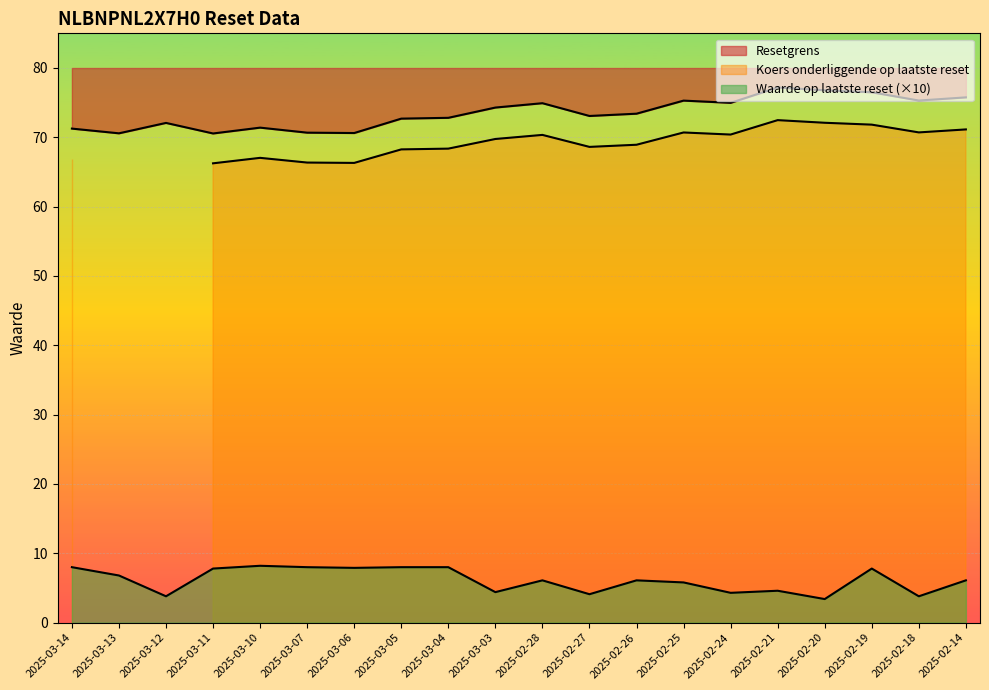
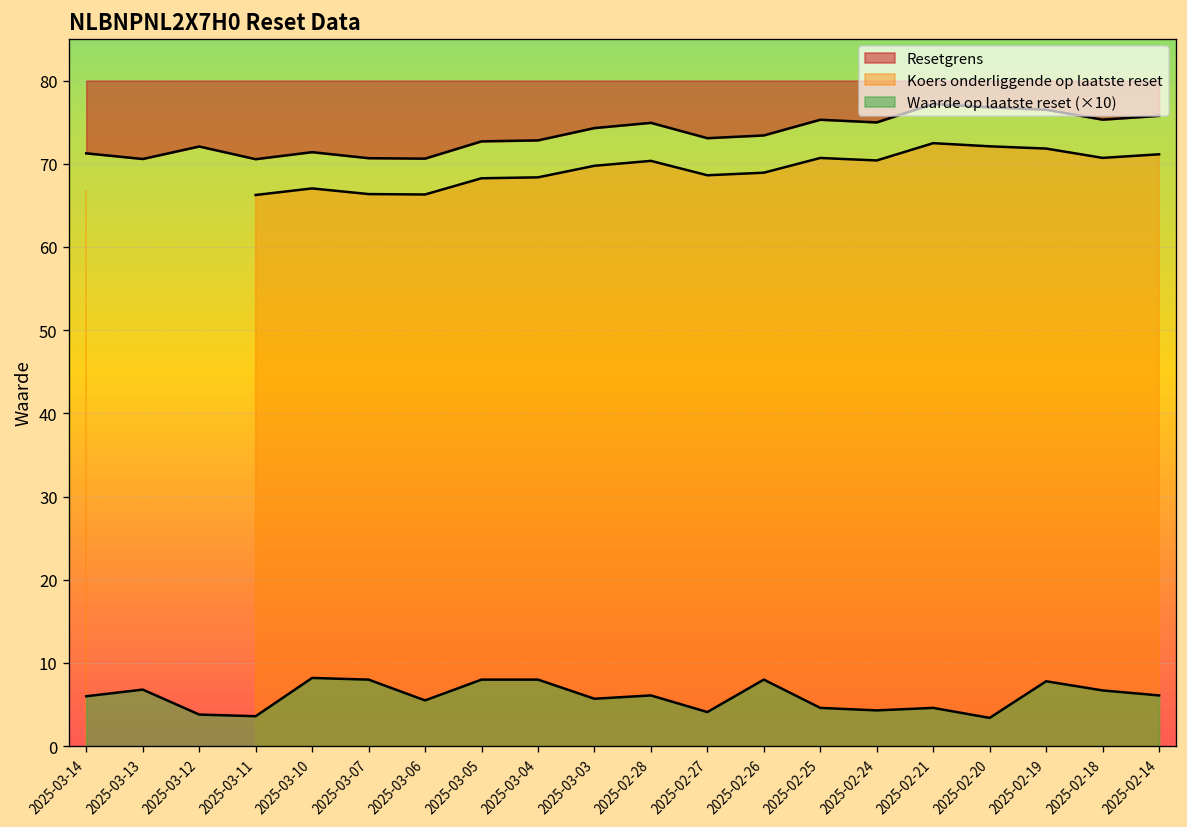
Waarde op laatste reset (×10), 2025-03-14: 8 -> 6
Waarde op laatste reset (×10), 2025-03-11: 8 -> 4
Waarde op laatste reset (×10), 2025-03-06: 8 -> 6
Waarde op laatste reset (×10), 2025-03-03: 4 -> 6
Waarde op laatste reset (×10), 2025-02-26: 6 -> 8
Waarde op laatste reset (×10), 2025-02-25: 6 -> 5
Waarde op laatste reset (×10), 2025-02-18: 4 -> 7
